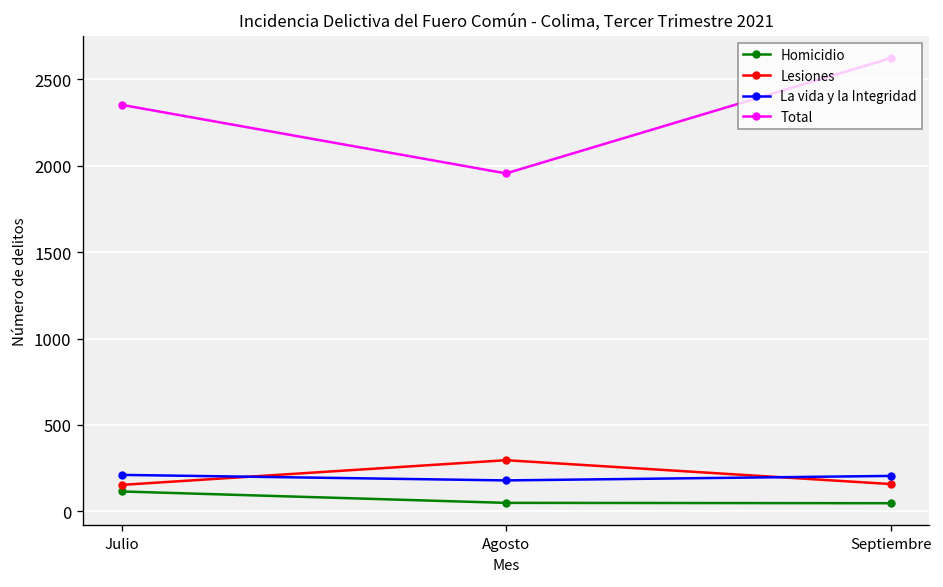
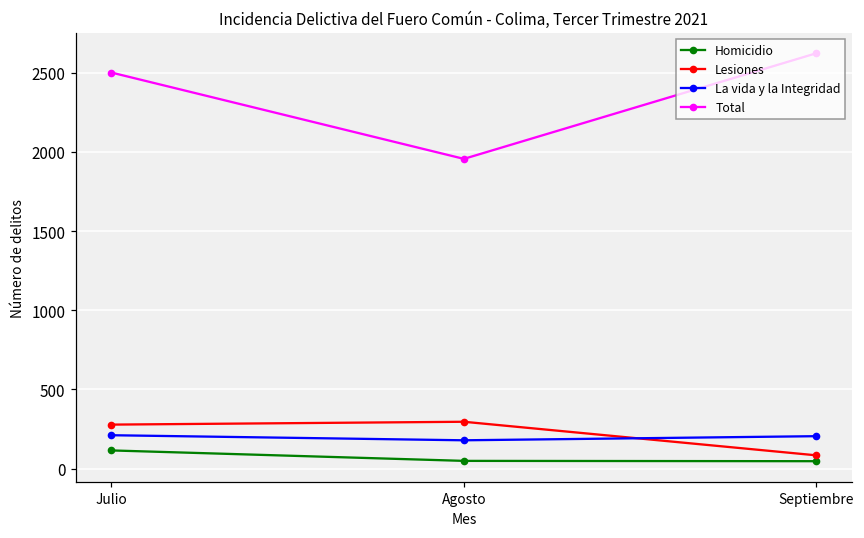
Lesiones, Julio: 150 -> 280
Total, Julio: 2350 -> 2500
Lesiones, Septiembre: 160 -> 80
